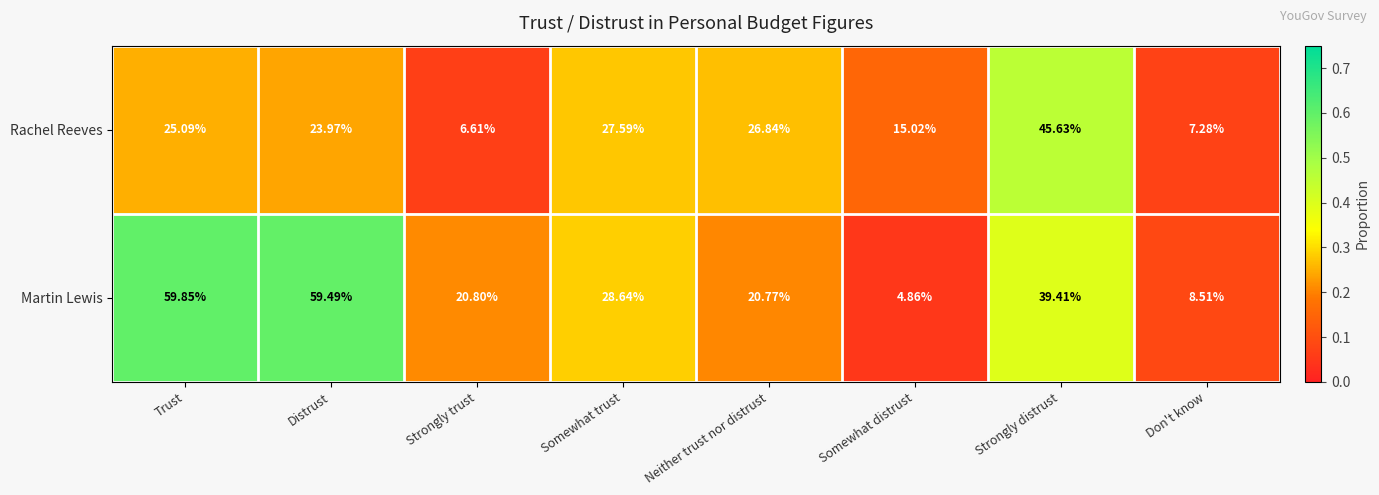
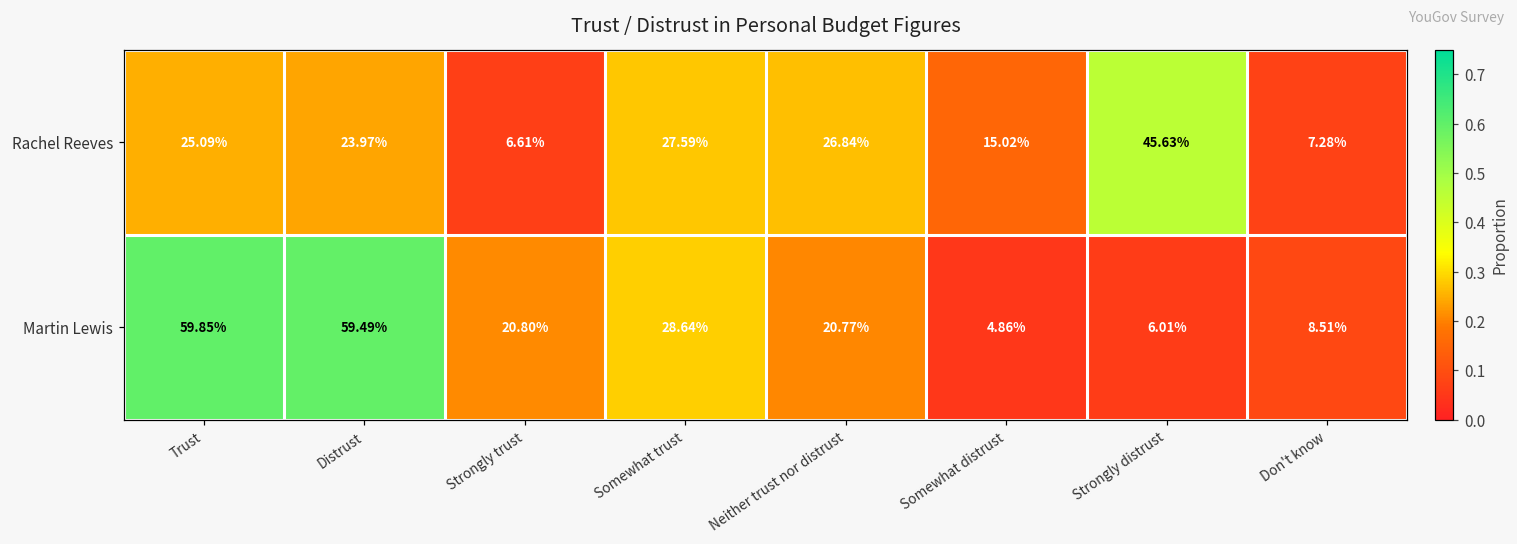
Martin Lewis, Strongly distrust: 39.41% -> 6.01%
